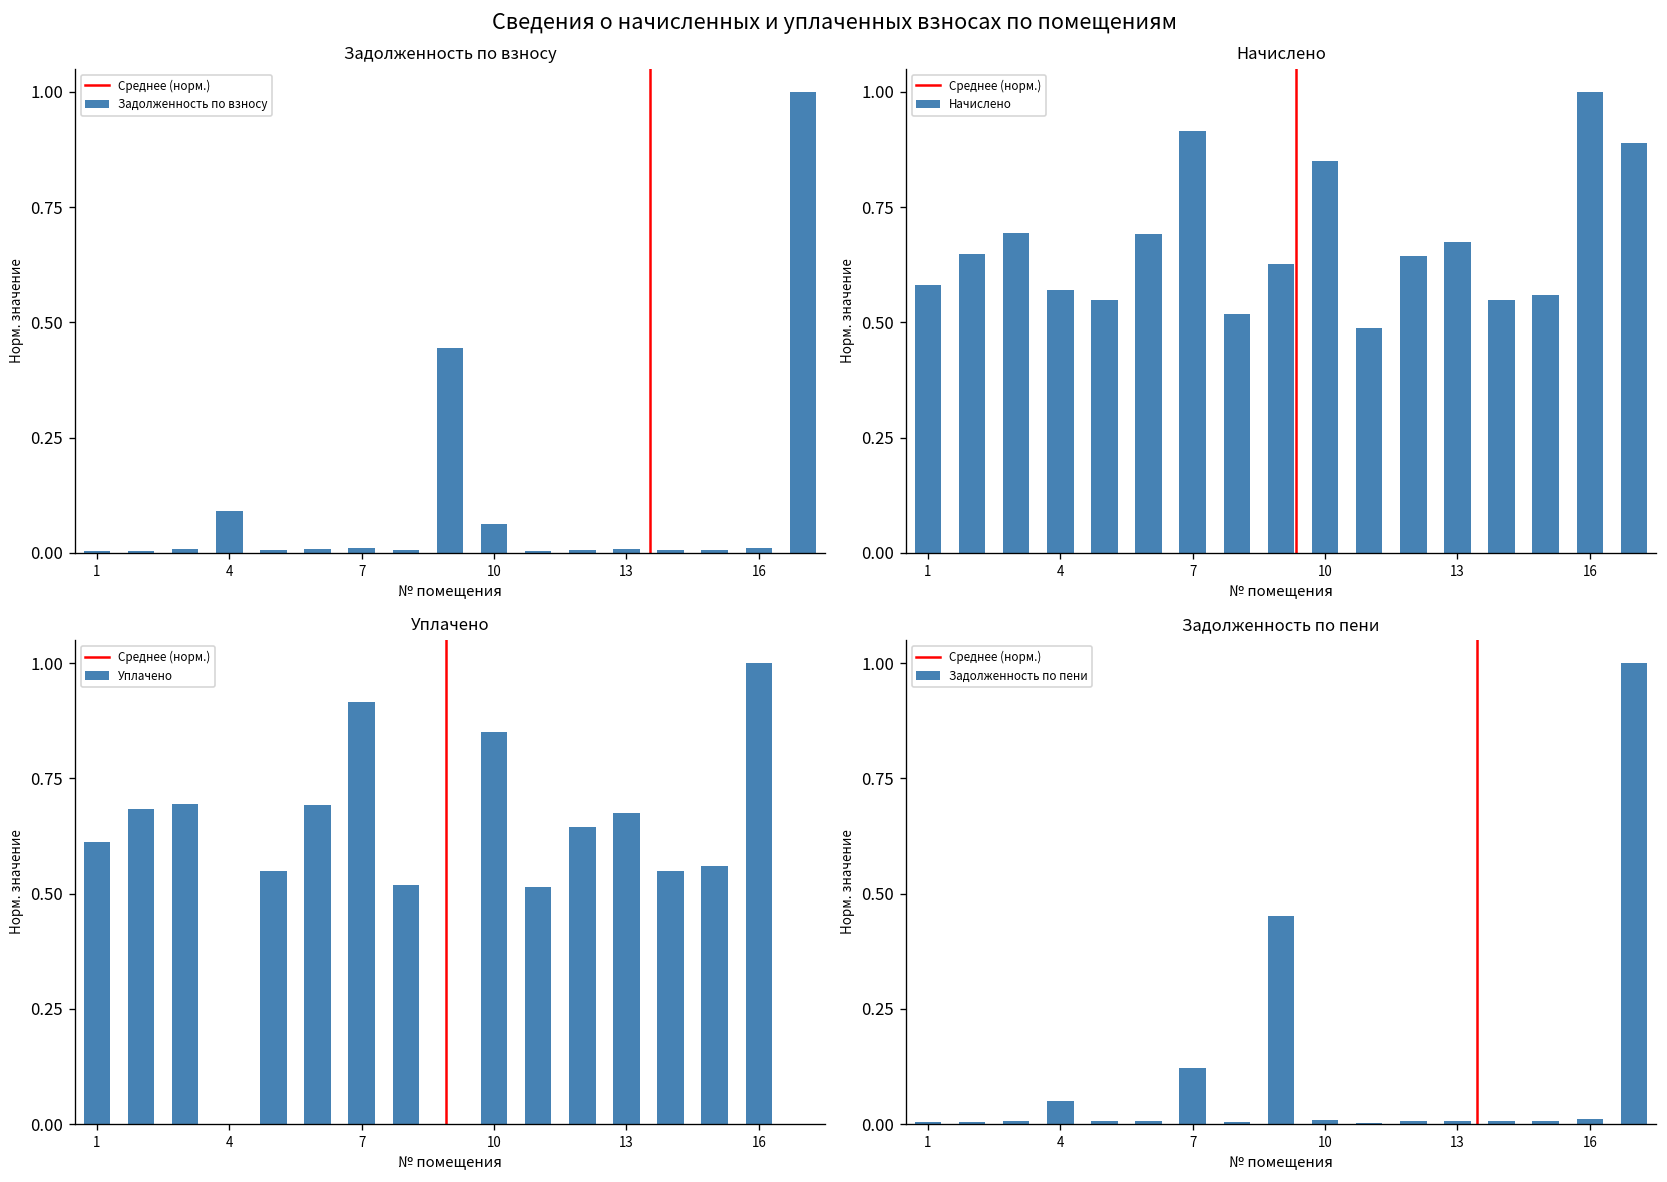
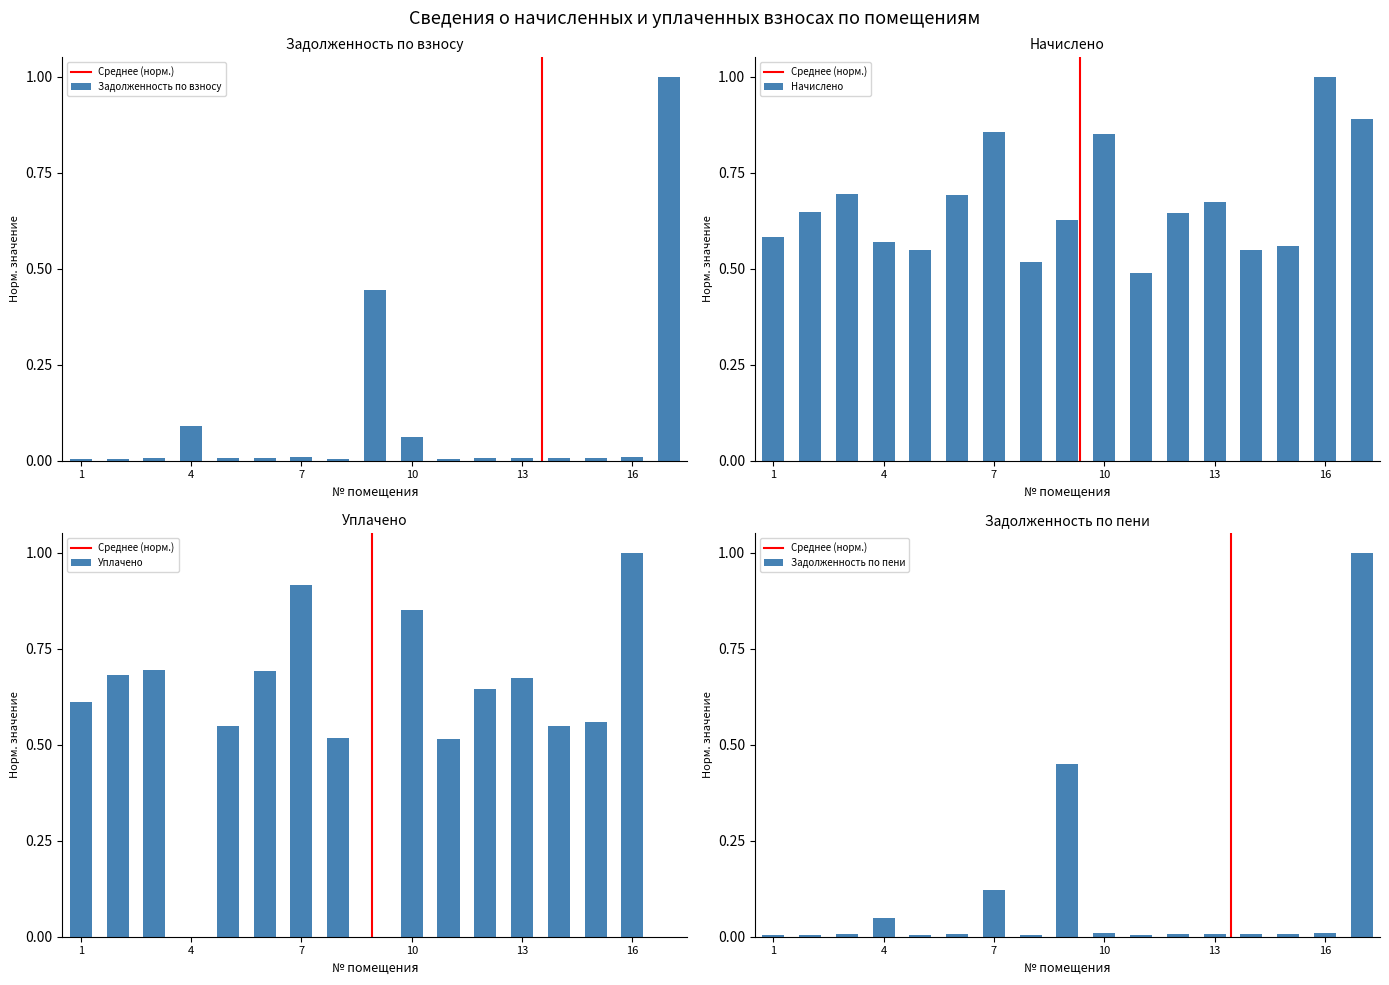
Начислено, 7: 0.91 -> 0.86
